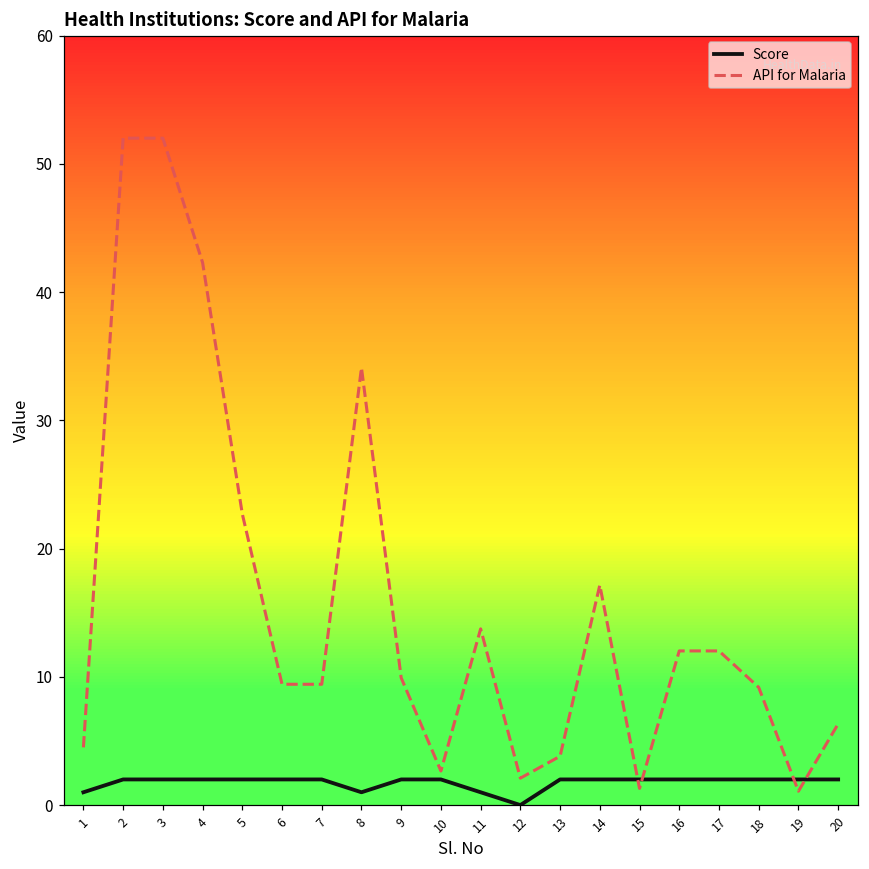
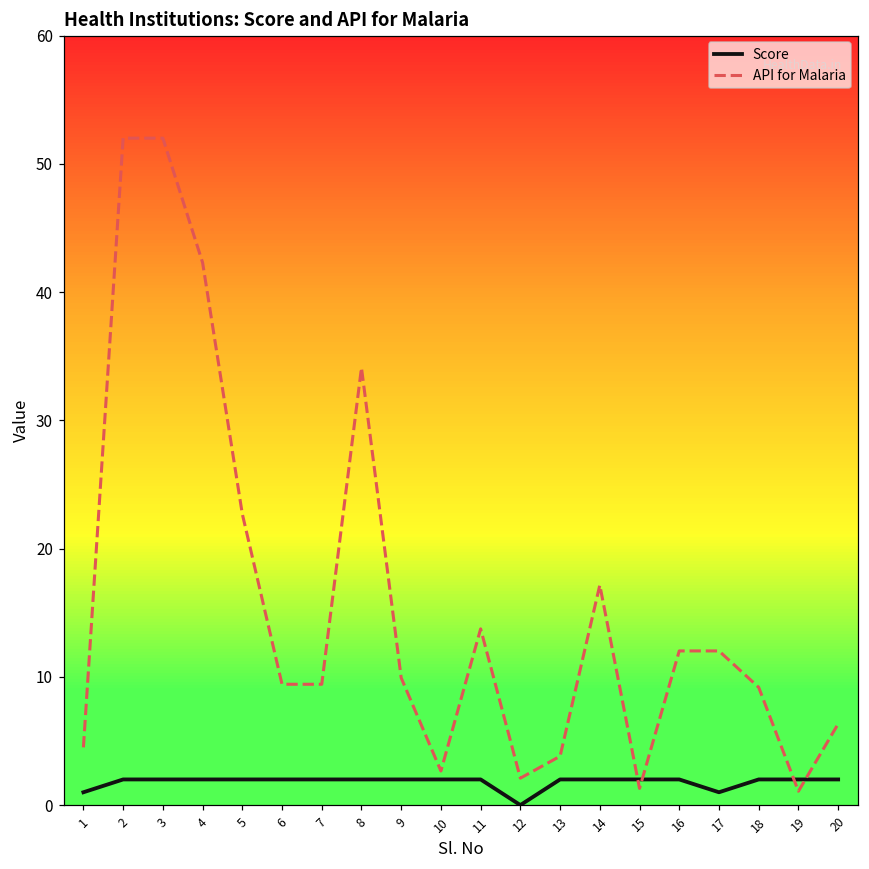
Score, 8: 1 -> 2
Score, 11: 1 -> 2
Score, 17: 2 -> 1
